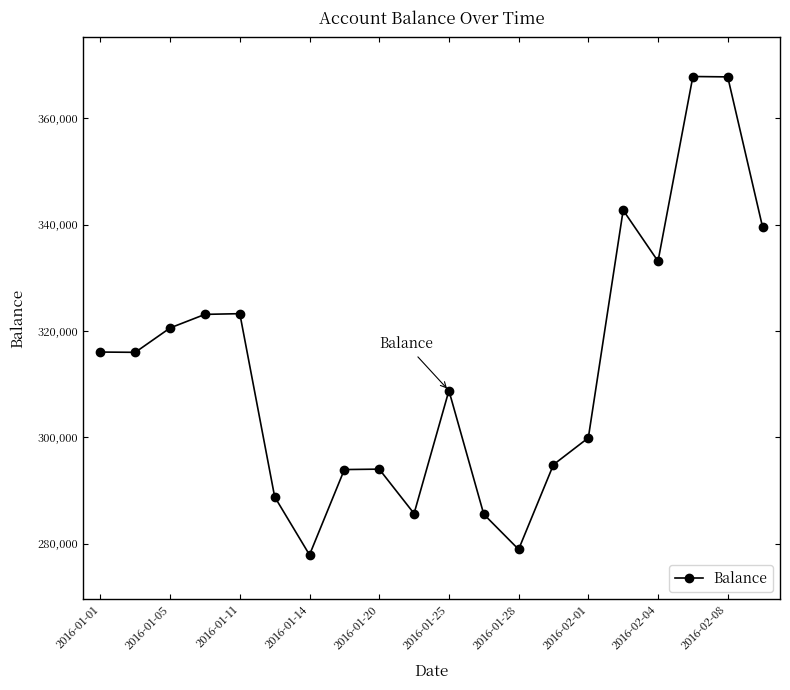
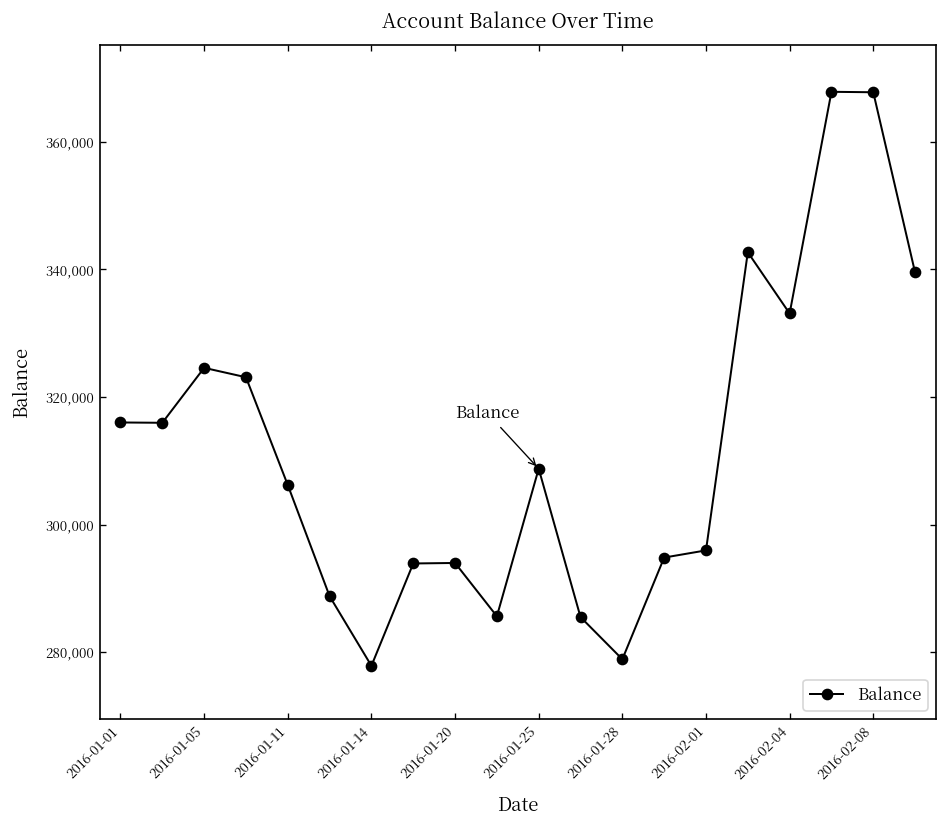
2016-01-05: 321,000 -> 325,000
2016-01-11: 323,000 -> 306,000
2016-02-01: 300,000 -> 296,000
